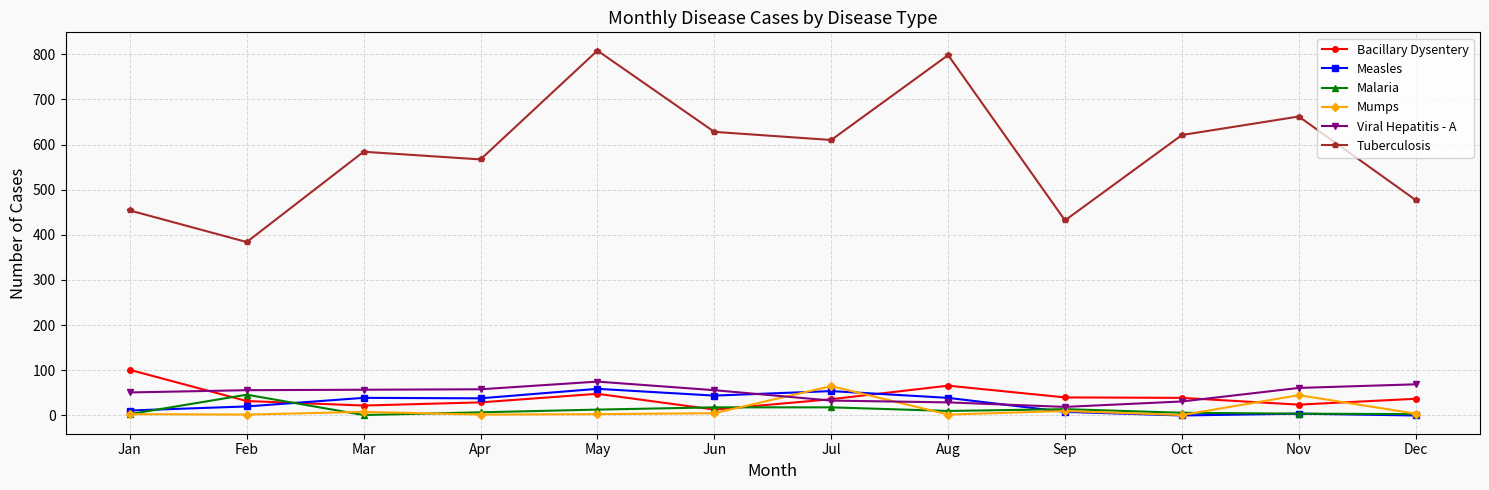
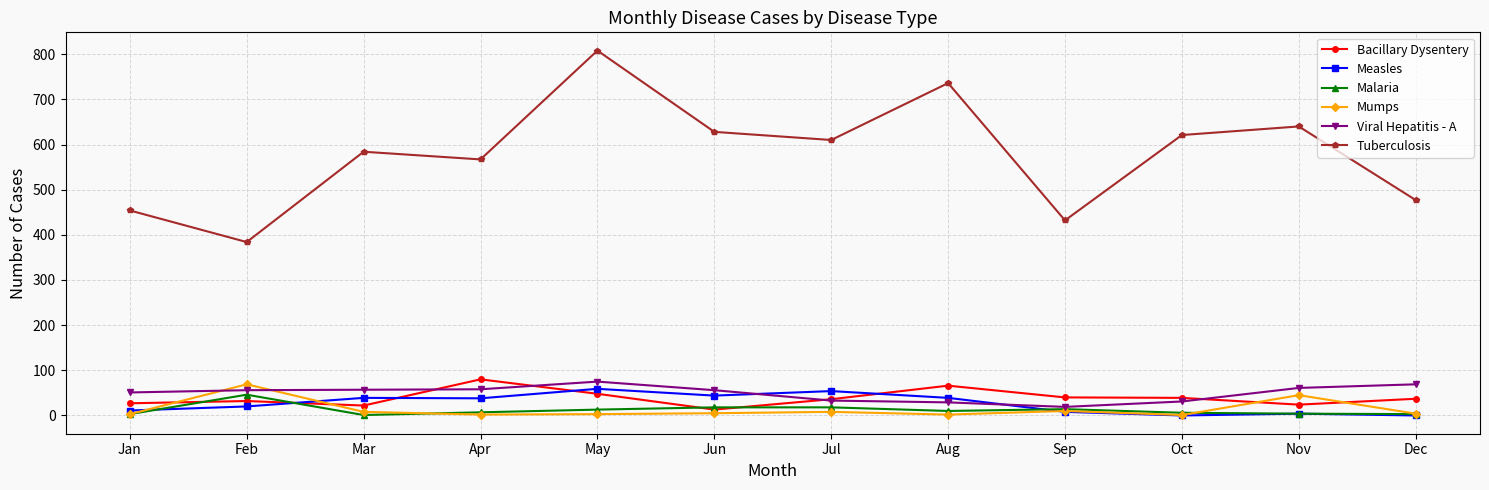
Bacillary Dysentery, Jan: 100 -> 30
Mumps, Feb: 0 -> 70
Bacillary Dysentery, Apr: 30 -> 80
Mumps, Jul: 70 -> 10
Tuberculosis, Aug: 800 -> 740
Tuberculosis, Nov: 660 -> 640
